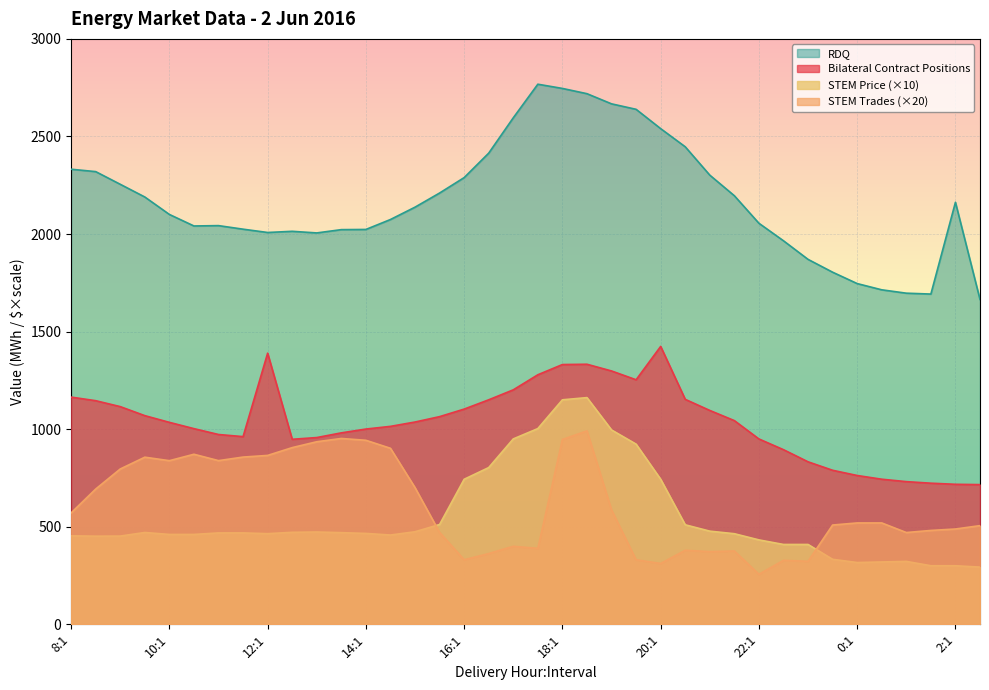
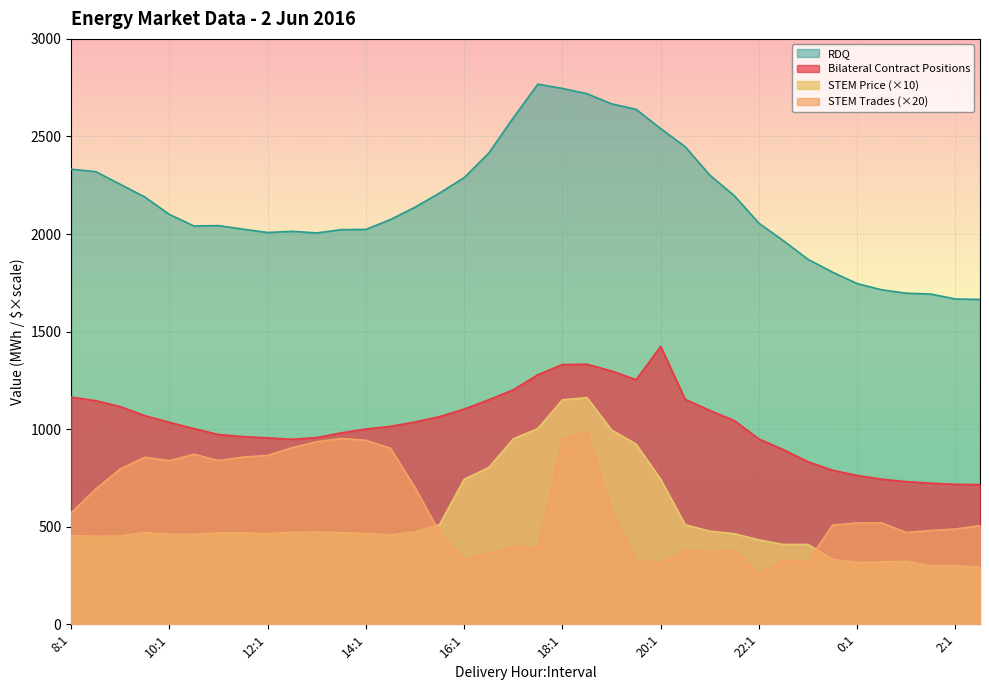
Bilateral Contract Positions, 12:1: 1390 -> 960
RDQ, 2:1: 2160 -> 1670
